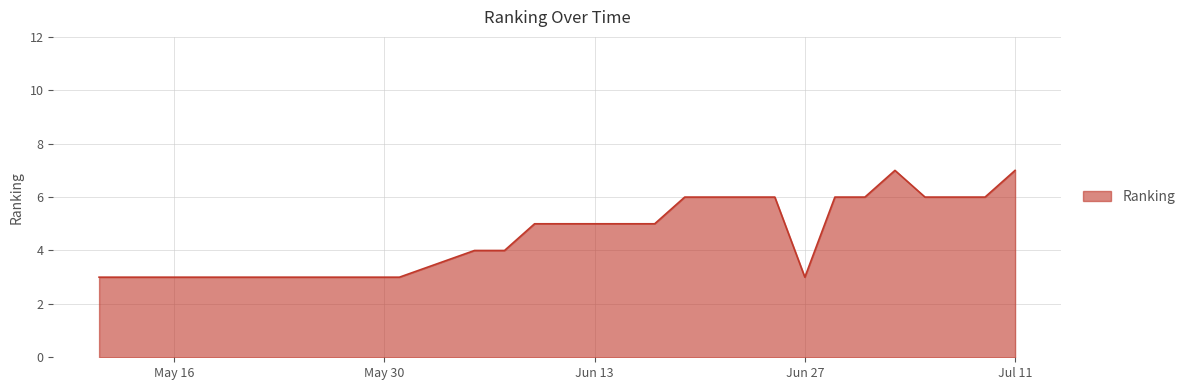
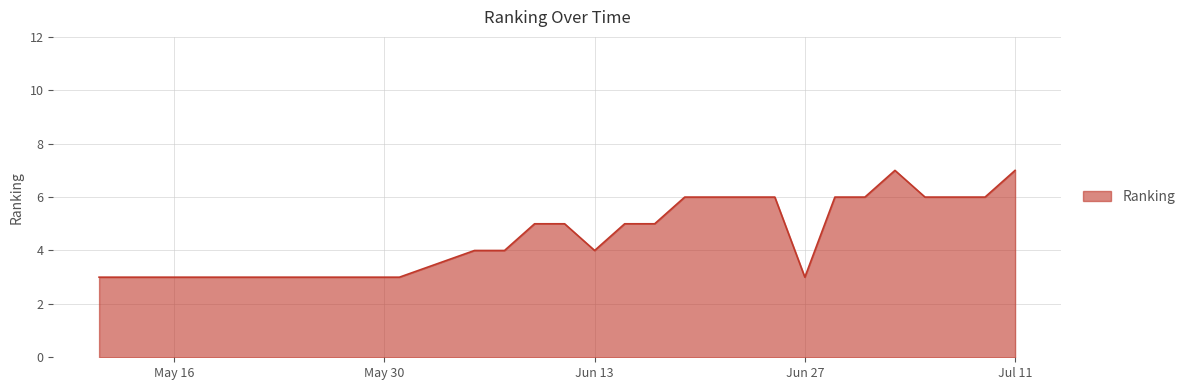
Jun 13: 5 -> 4
